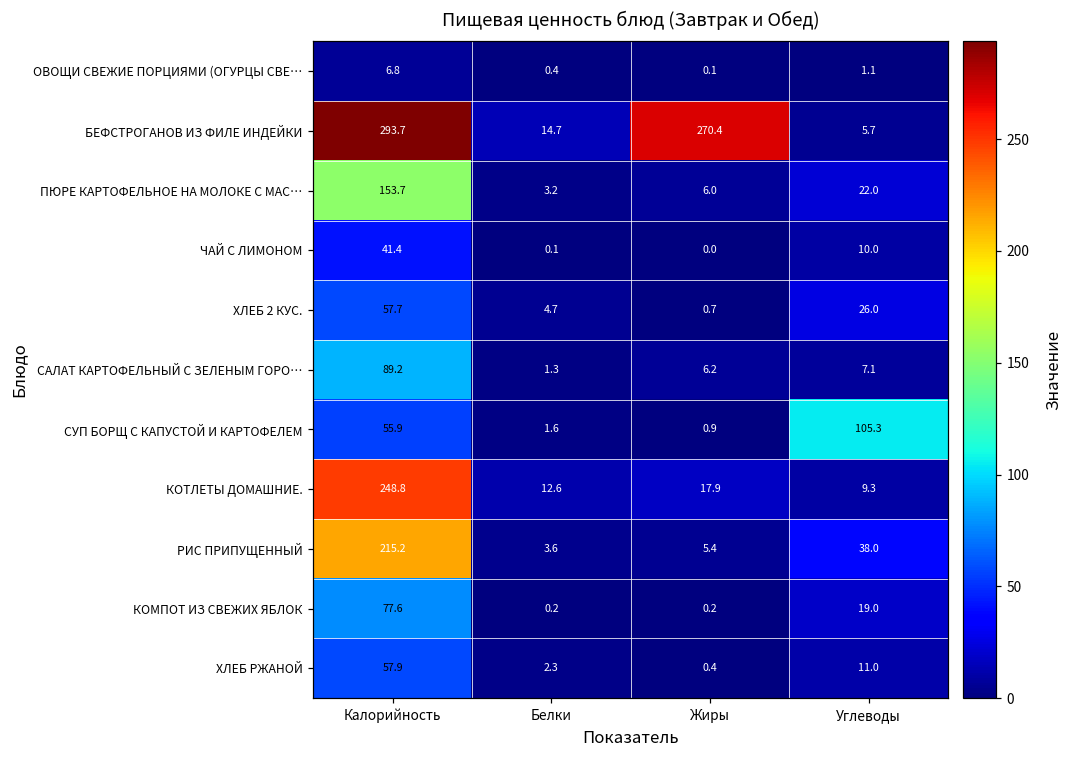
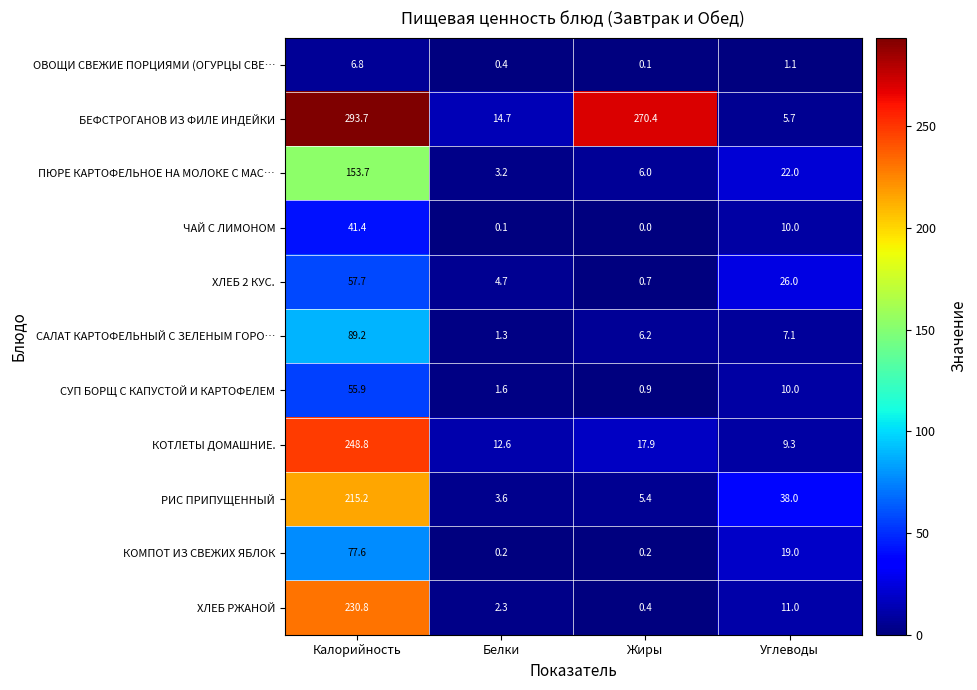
СУП БОРЩ С КАПУСТОЙ И КАРТОФЕЛЕМ, Углеводы: 105.3 -> 10.0
ХЛЕБ РЖАНОЙ, Калорийность: 57.9 -> 230.8
